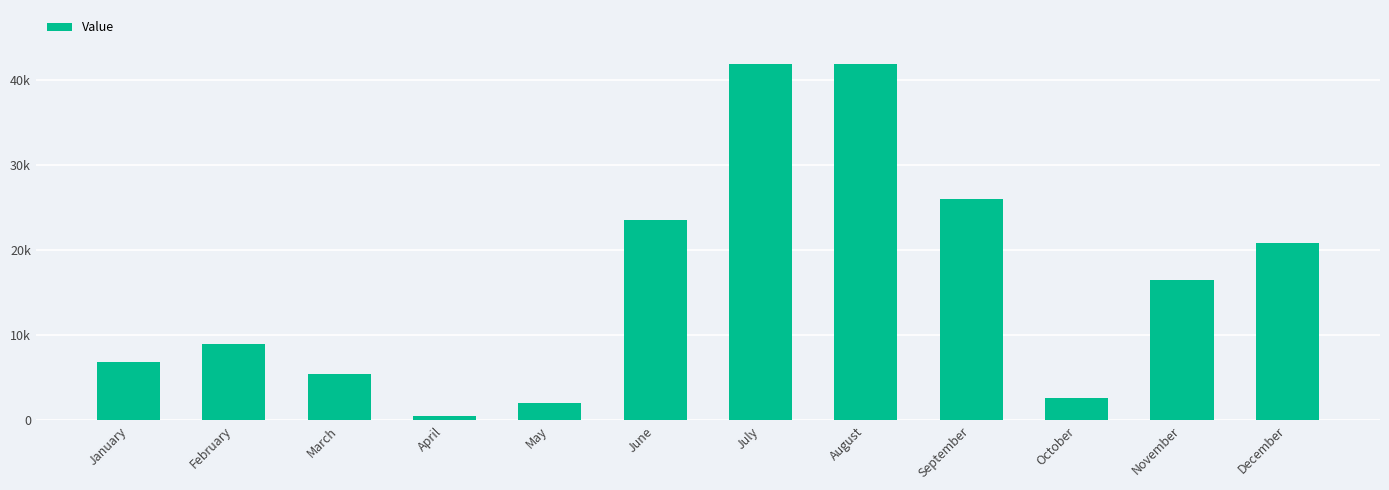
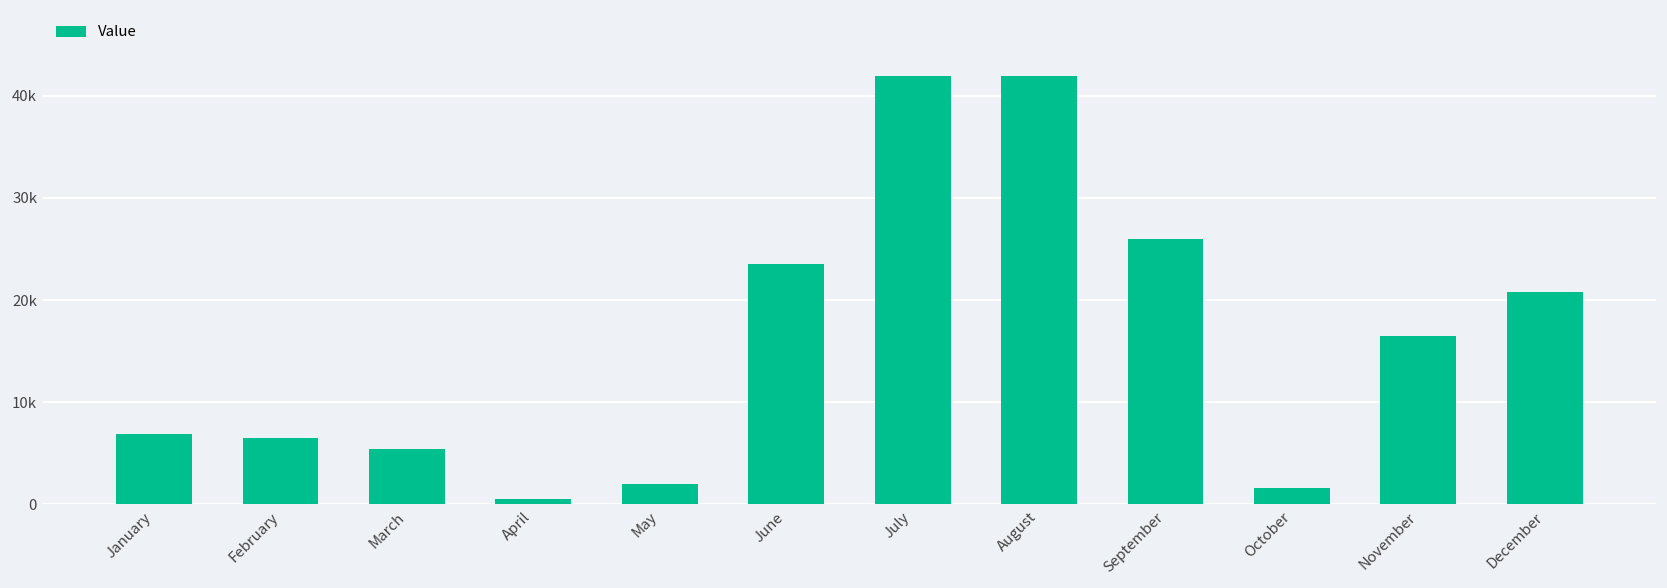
February: 9000 -> 7000
October: 3000 -> 2000
